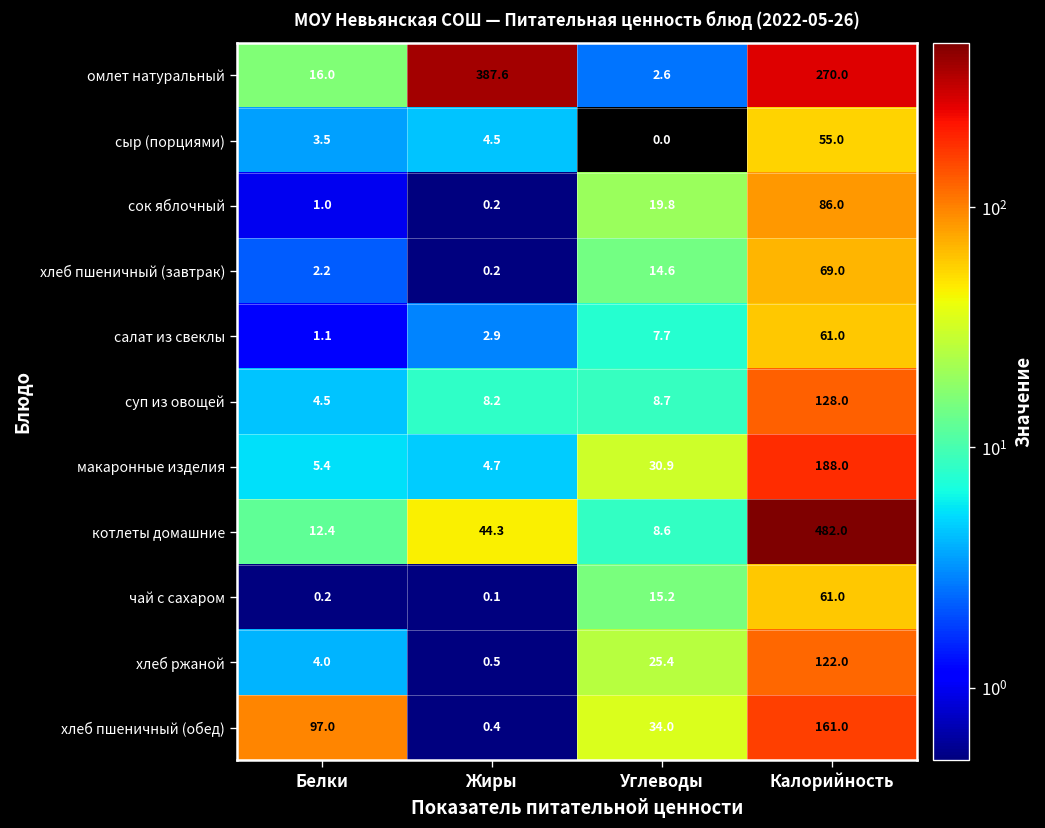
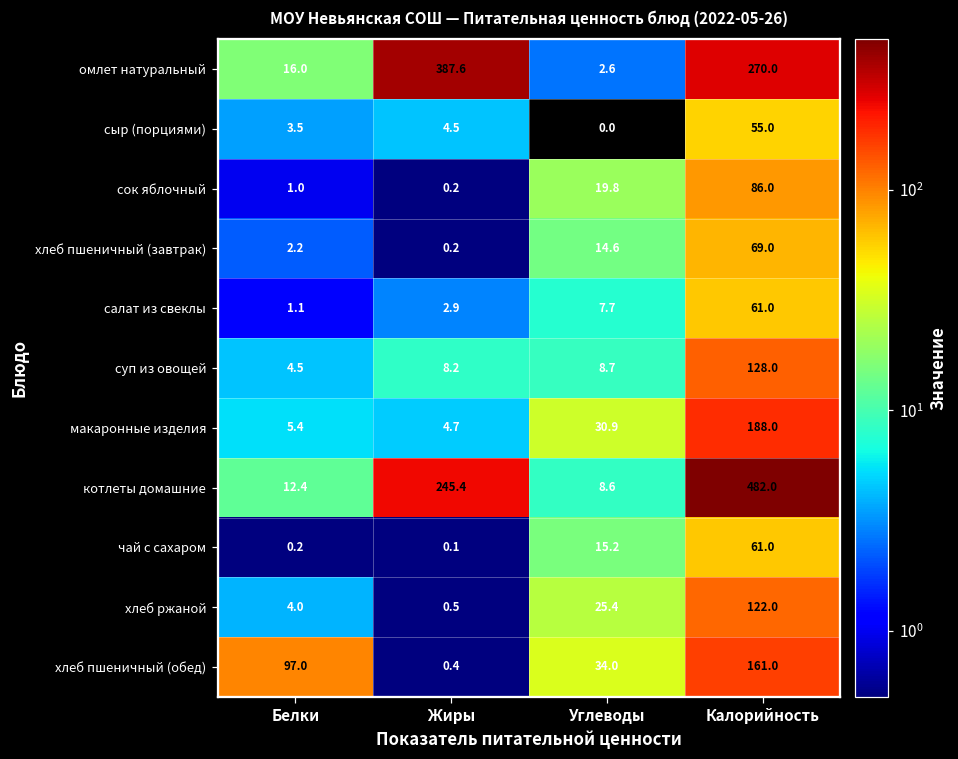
котлеты домашние, Жиры: 44.3 -> 245.4
